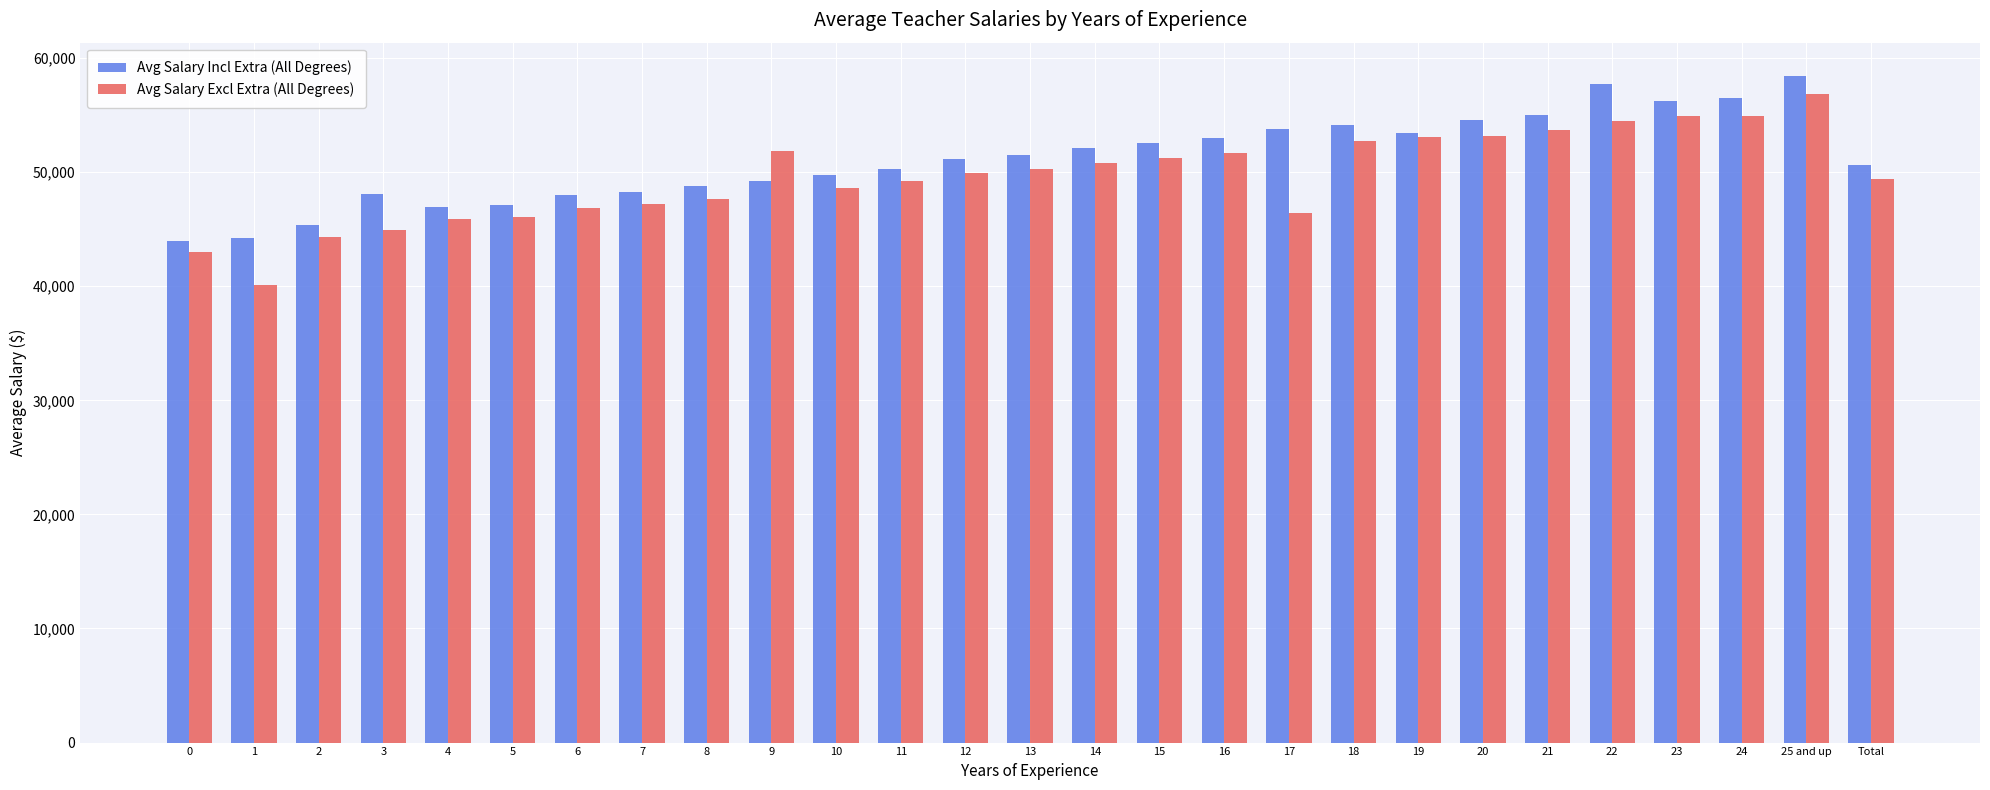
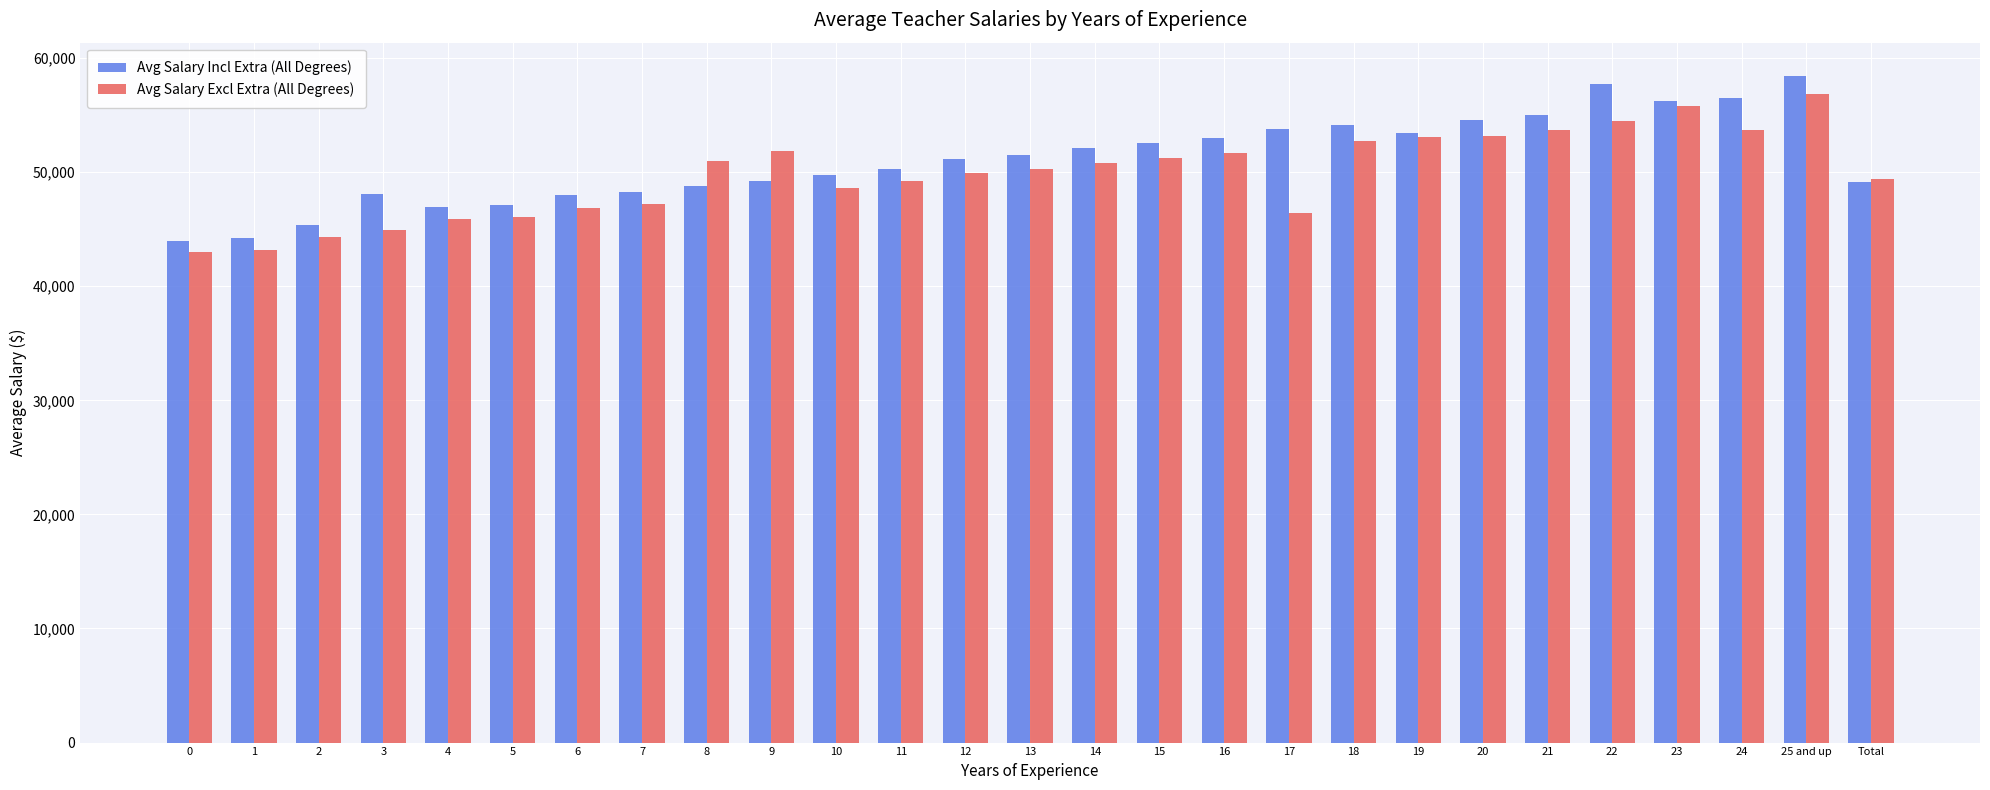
Avg Salary Excl Extra (All Degrees), 1: 40,100 -> 43,200
Avg Salary Excl Extra (All Degrees), 8: 47,700 -> 50,900
Avg Salary Excl Extra (All Degrees), 23: 54,900 -> 55,800
Avg Salary Excl Extra (All Degrees), 24: 54,900 -> 53,700
Avg Salary Incl Extra (All Degrees), Total: 50,600 -> 49,100
